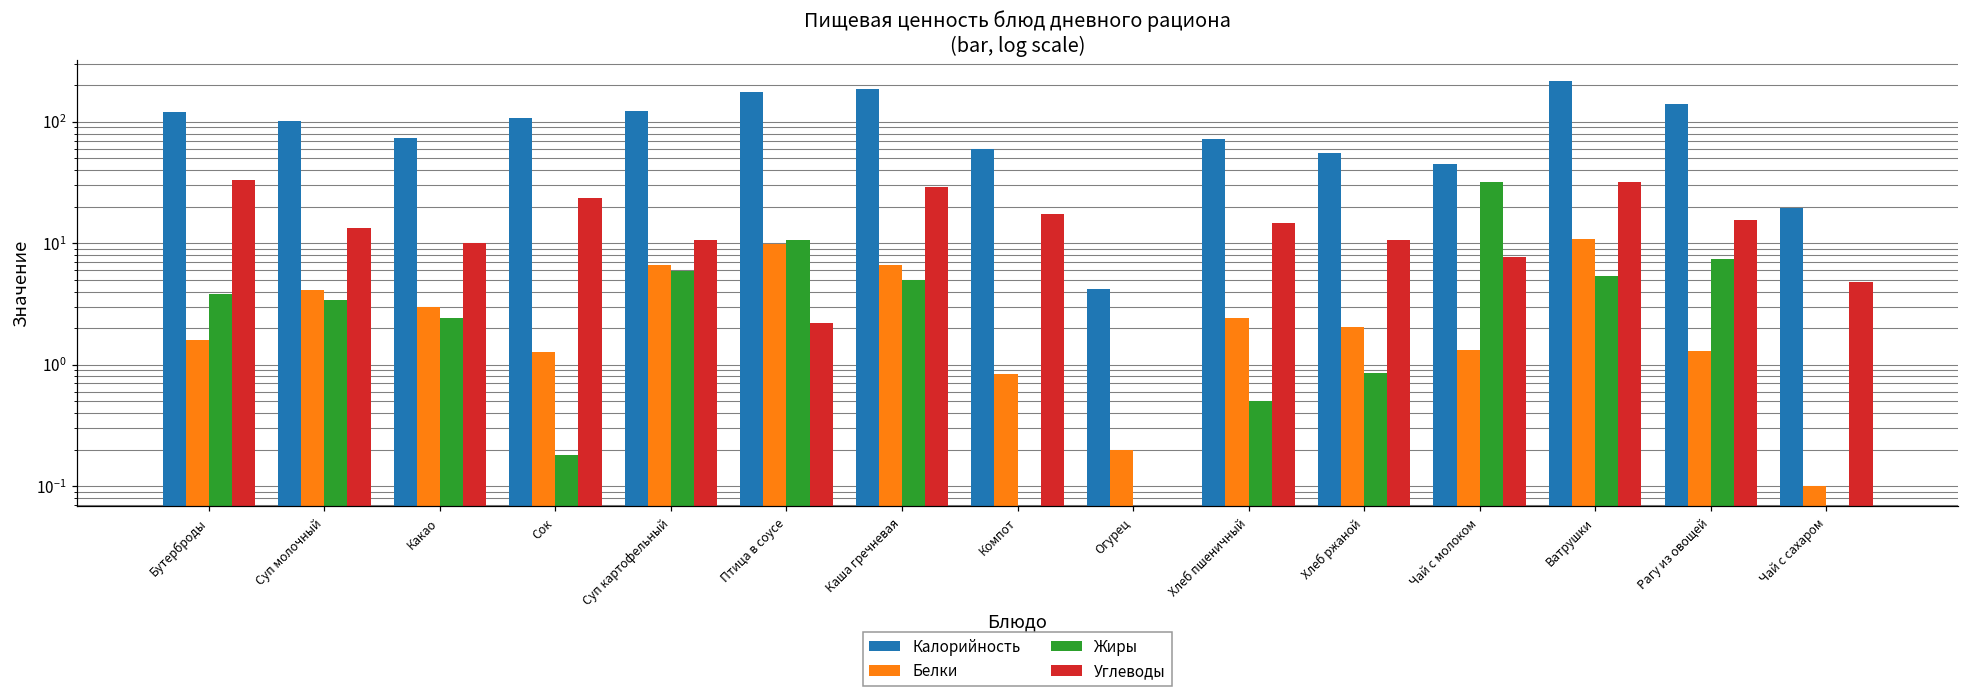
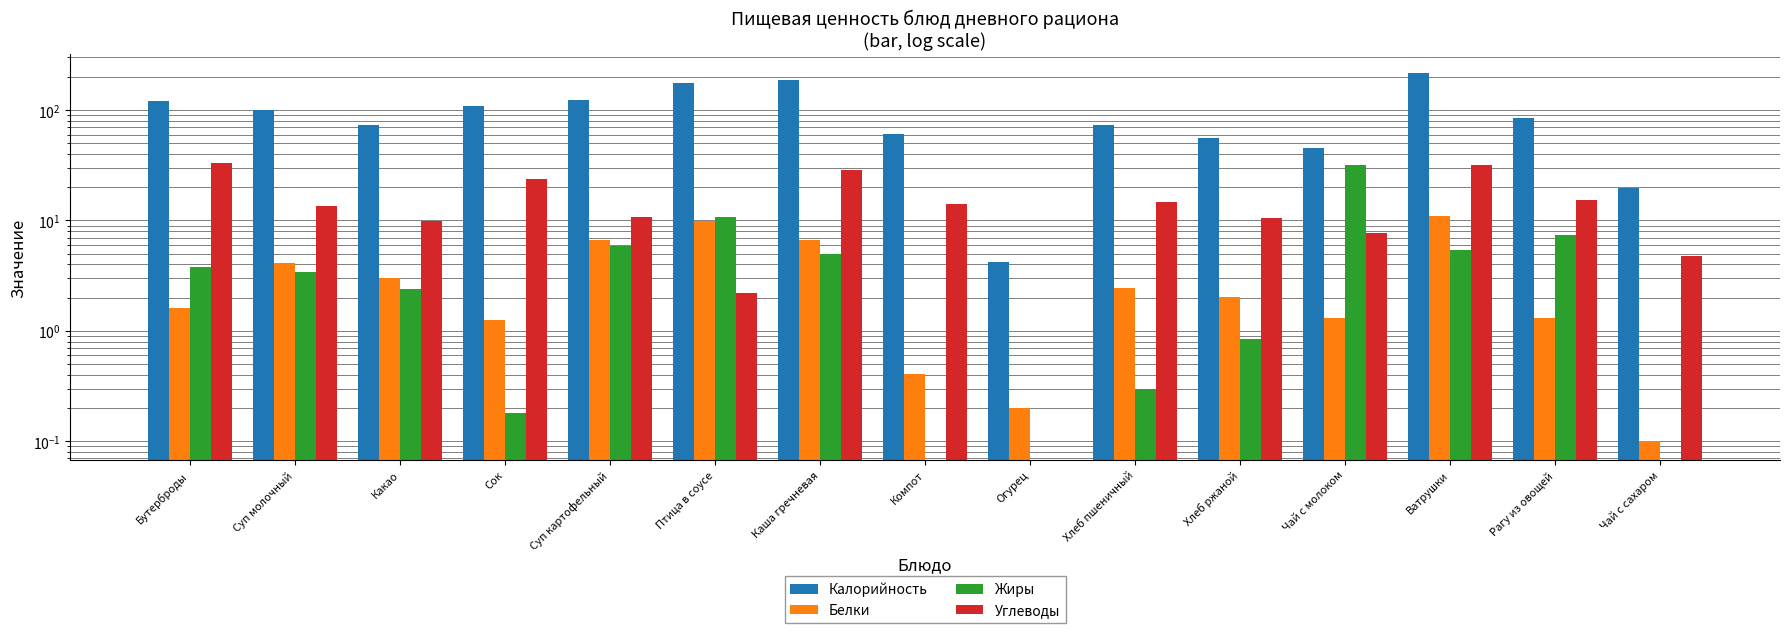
Белки, Компот: 0.8 -> 0.41
Углеводы, Компот: 17 -> 14
Жиры, Хлеб пшеничный: 0.5 -> 0.3
Калорийность, Рагу из овощей: 140 -> 90
